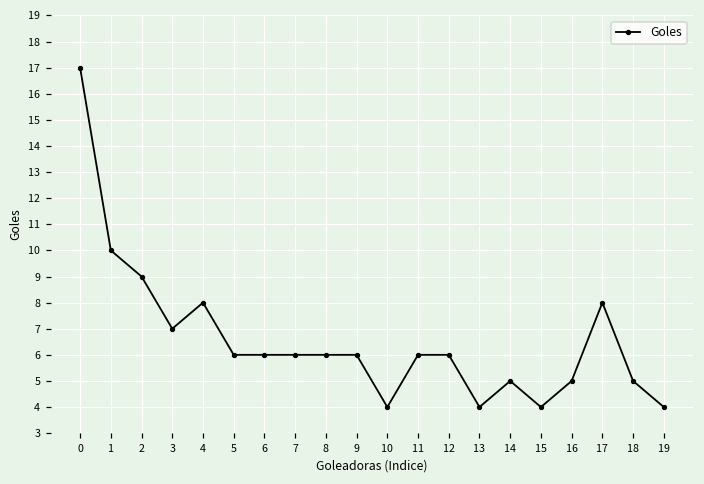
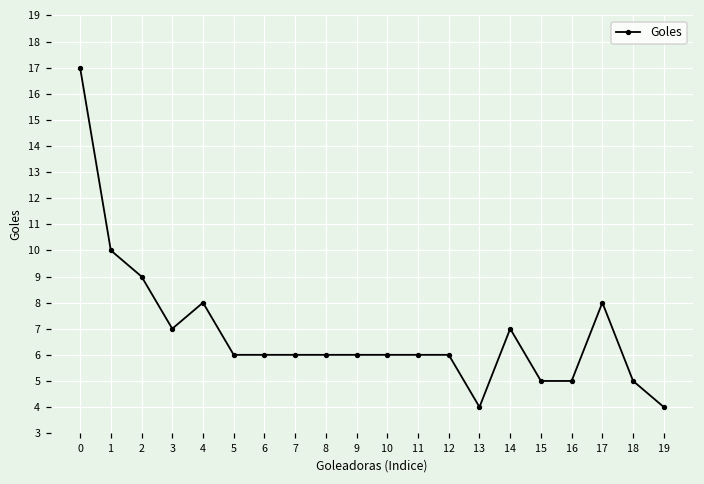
10: 4 -> 6
14: 5 -> 7
15: 4 -> 5
